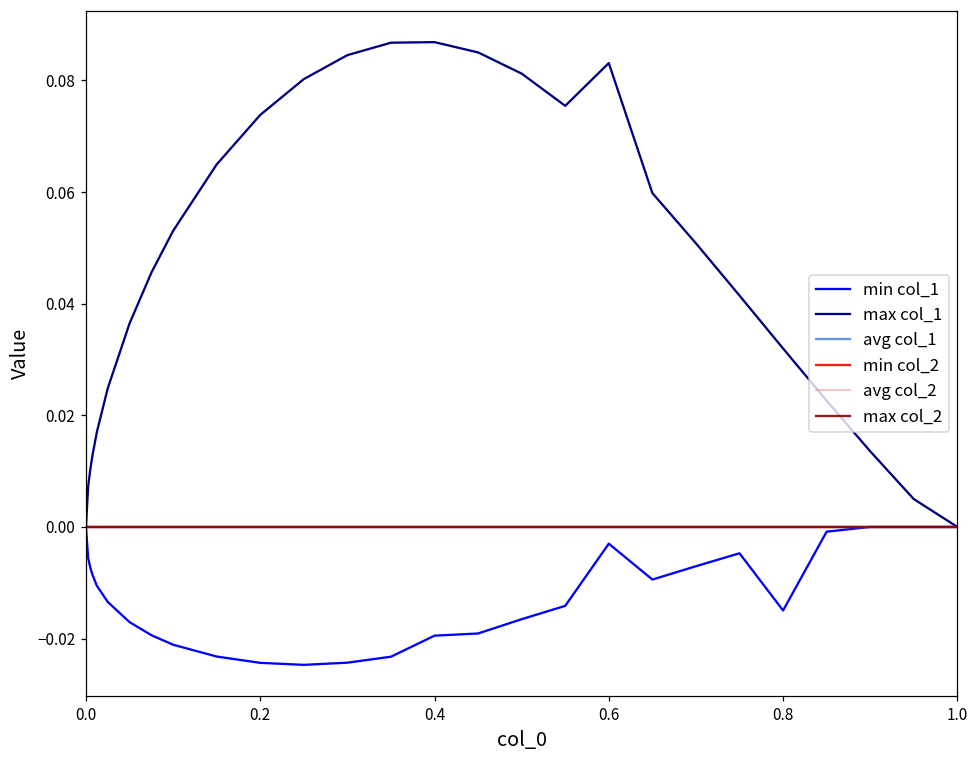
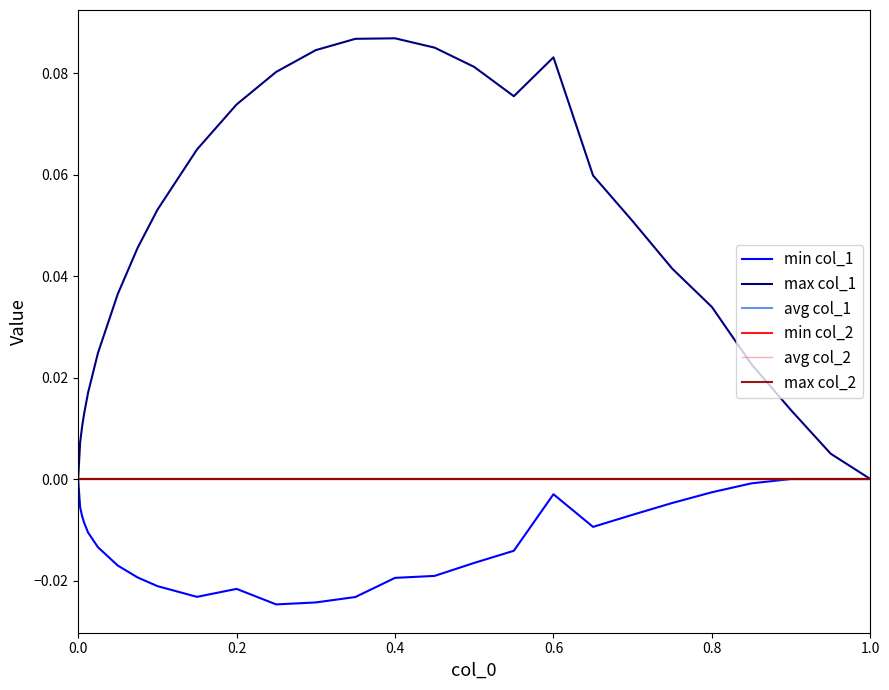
min col_1, 0.2: -0.024 -> -0.022
min col_1, 0.8: -0.015 -> -0.003
max col_1, 0.8: 0.032 -> 0.034
